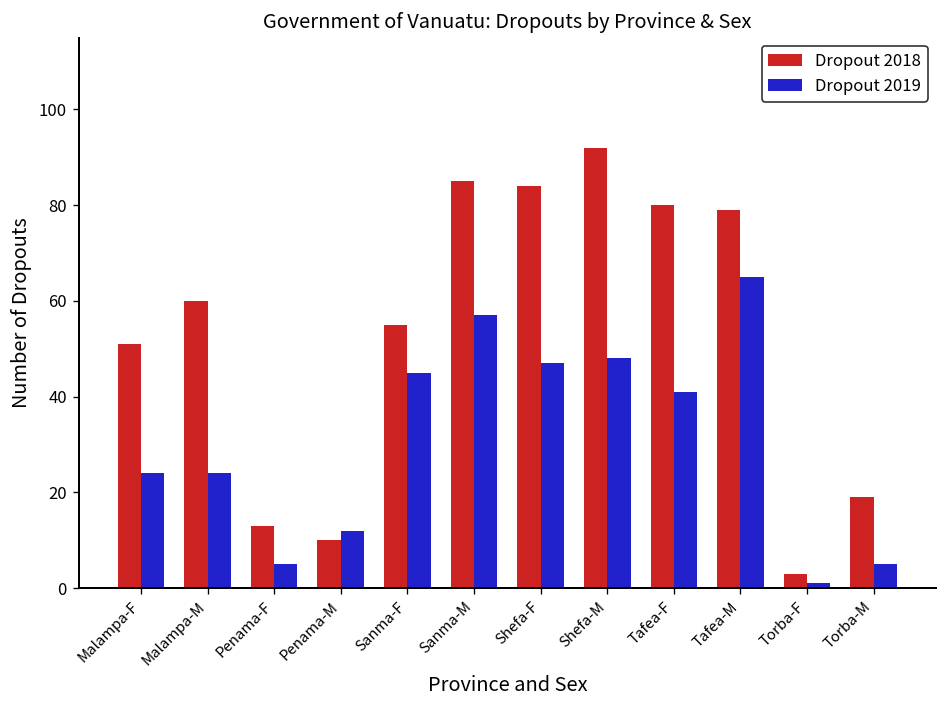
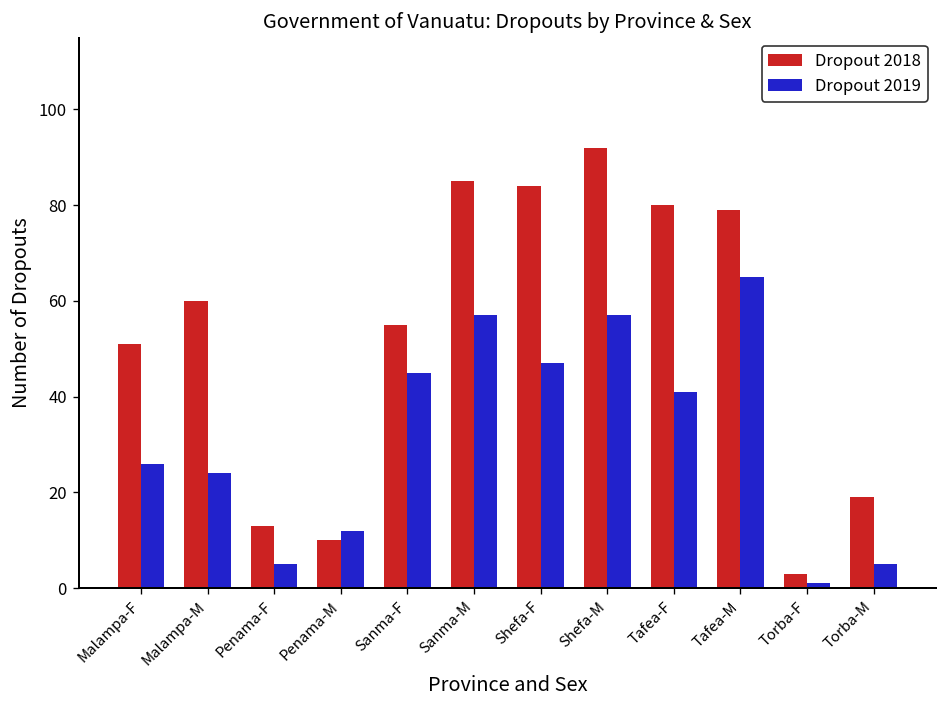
Dropout 2019, Malampa-F: 24 -> 26
Dropout 2019, Shefa-M: 48 -> 57
